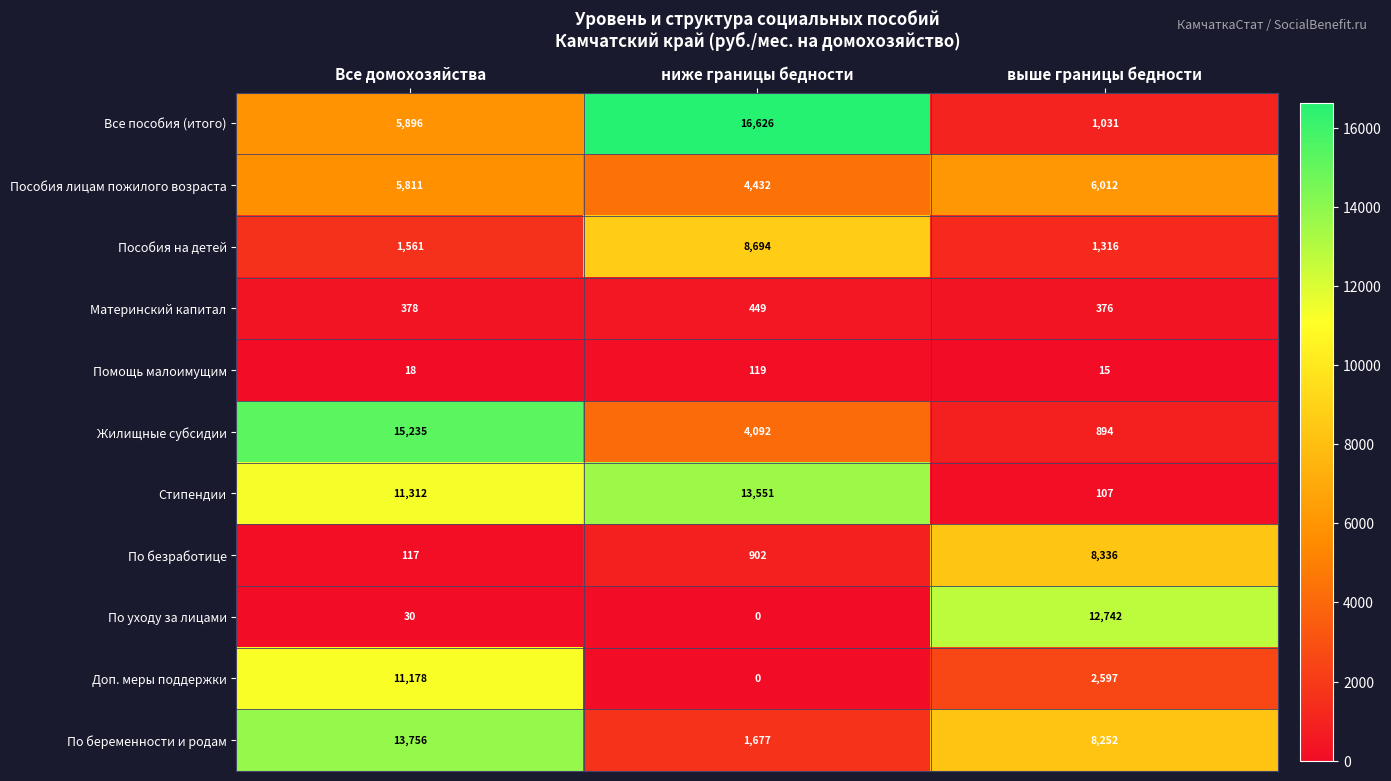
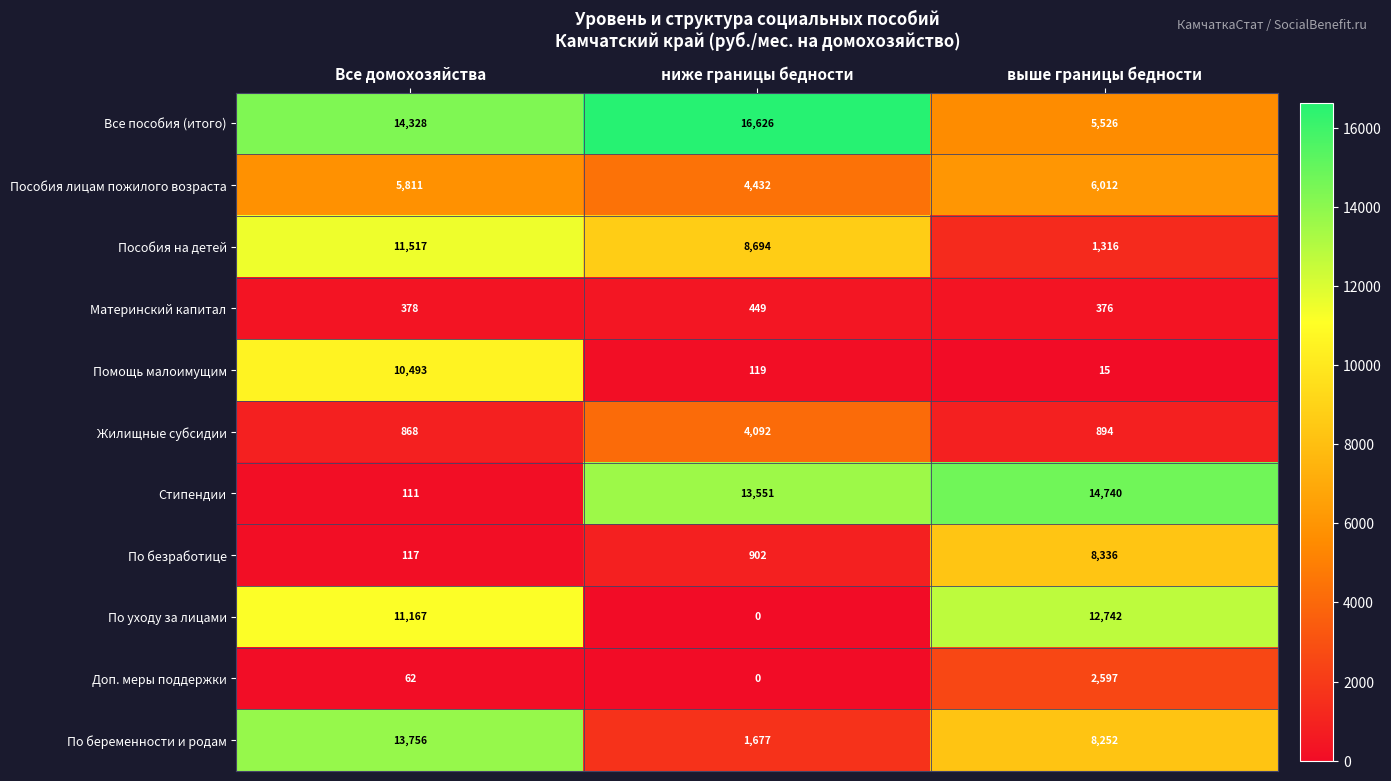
Все пособия (итого), Все домохозяйства: 5,896 -> 14,328
Все пособия (итого), выше границы бедности: 1,031 -> 5,526
Пособия на детей, Все домохозяйства: 1,561 -> 11,517
Помощь малоимущим, Все домохозяйства: 18 -> 10,493
Жилищные субсидии, Все домохозяйства: 15,235 -> 868
Стипендии, Все домохозяйства: 11,312 -> 111
Стипендии, выше границы бедности: 107 -> 14,740
По уходу за лицами, Все домохозяйства: 30 -> 11,167
Доп. меры поддержки, Все домохозяйства: 11,178 -> 62
